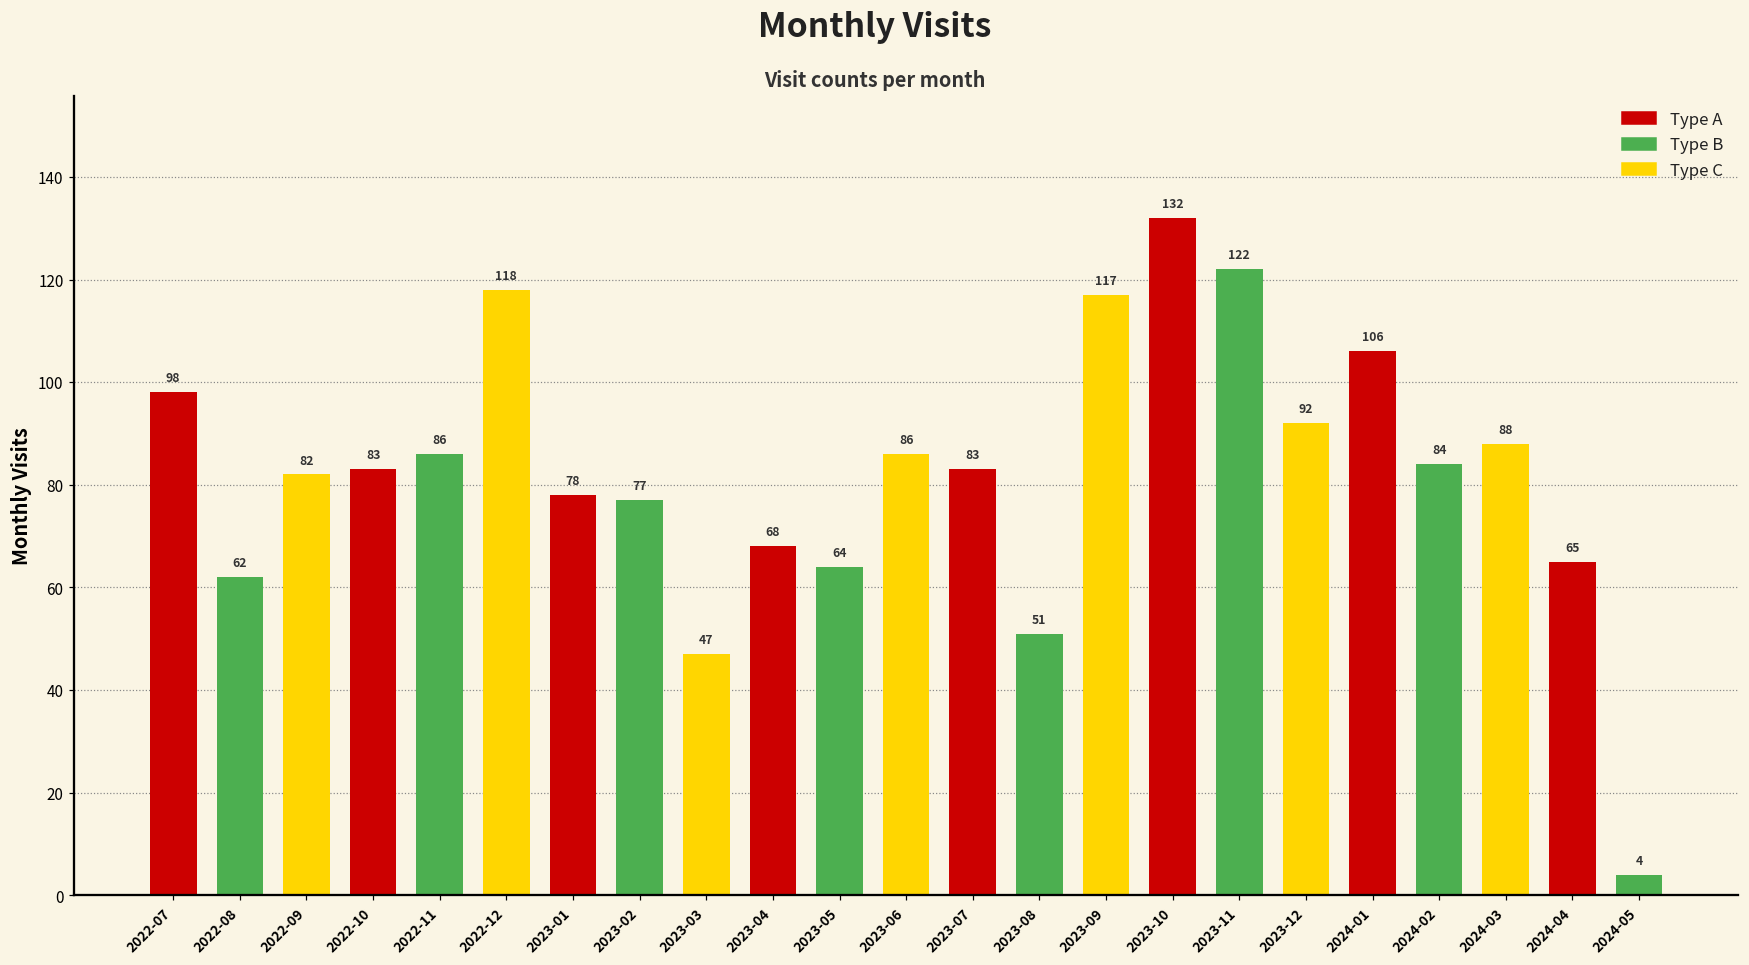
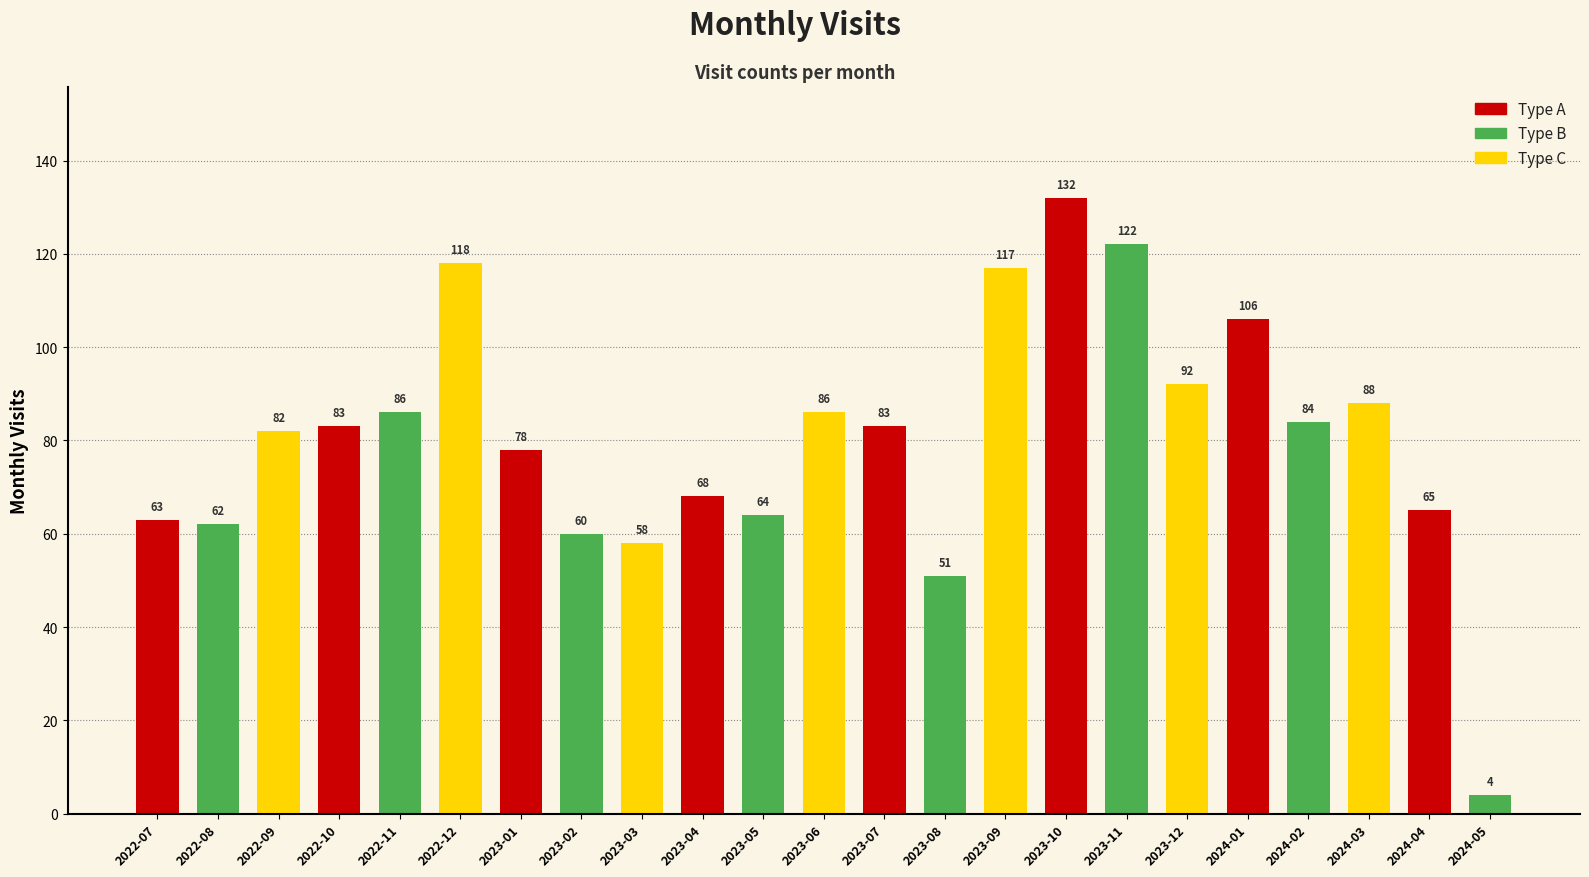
2022-07: 98 -> 63
2023-02: 77 -> 60
2023-03: 47 -> 58
